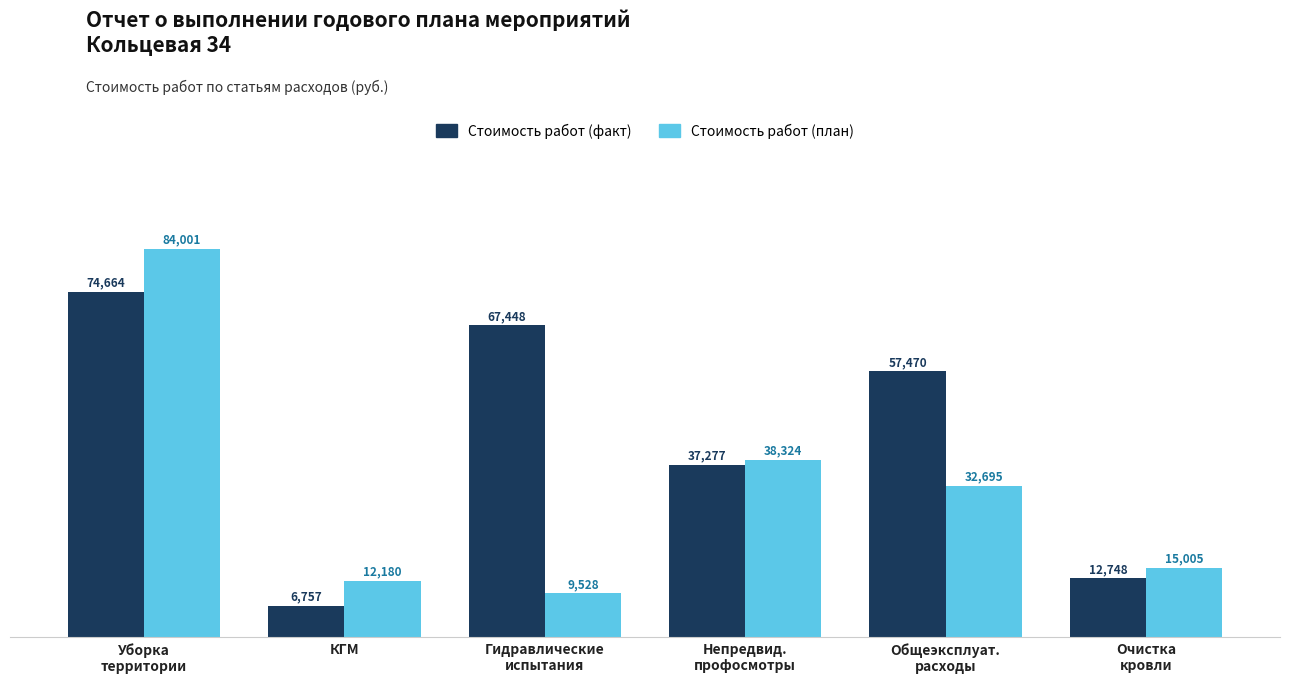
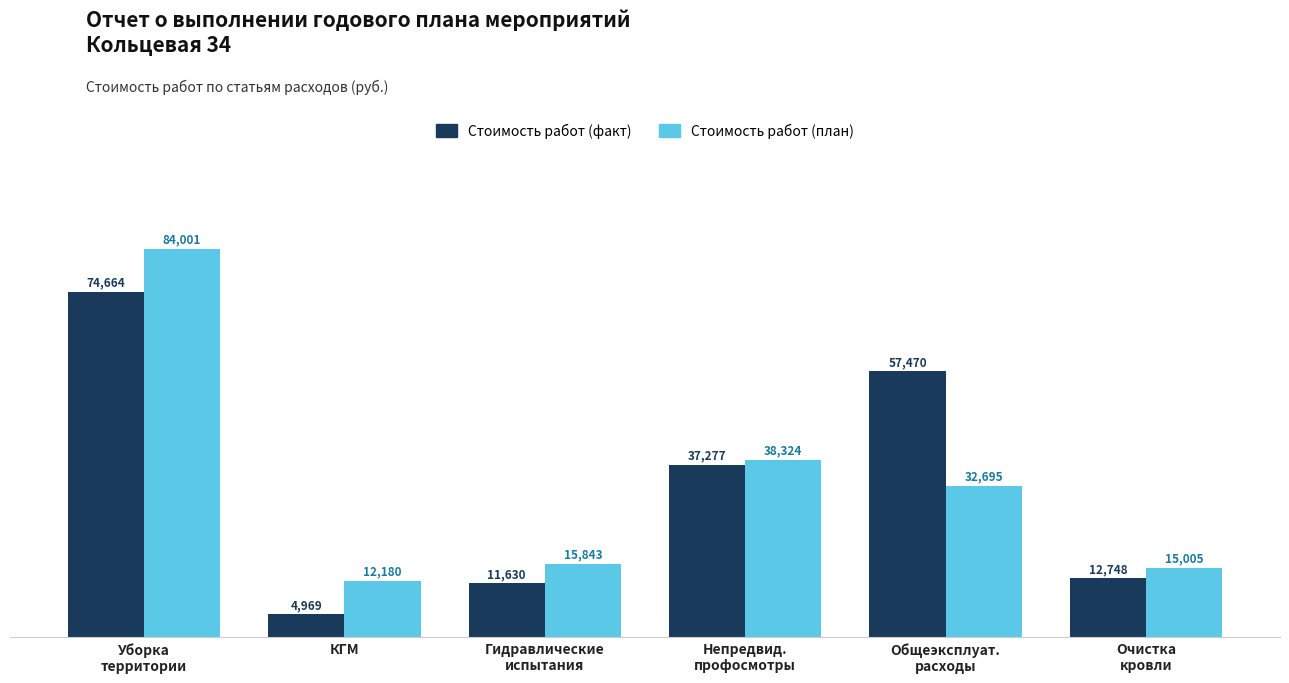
Стоимость работ (факт), КГМ: 6,757 -> 4,969
Стоимость работ (факт), Гидравлические испытания: 67,448 -> 11,630
Стоимость работ (план), Гидравлические испытания: 9,528 -> 15,843
